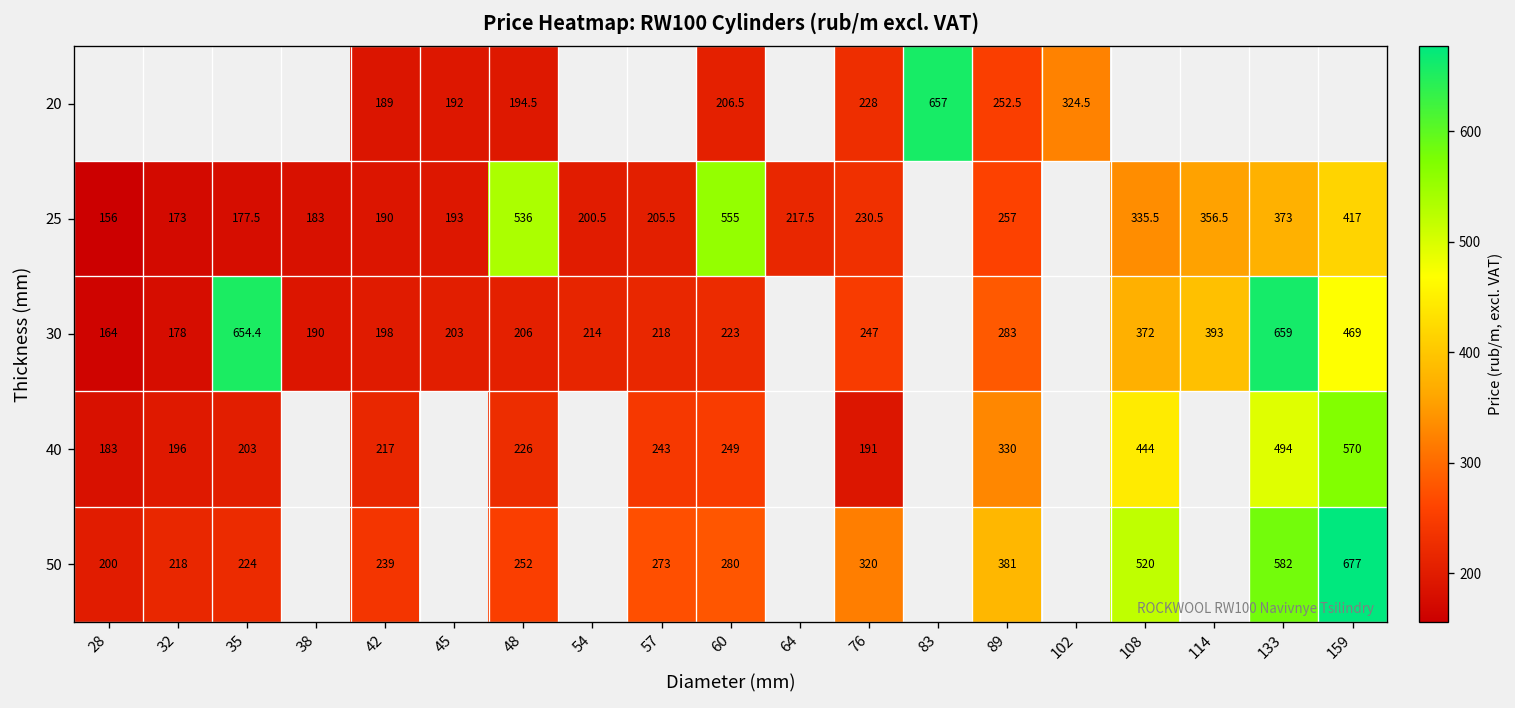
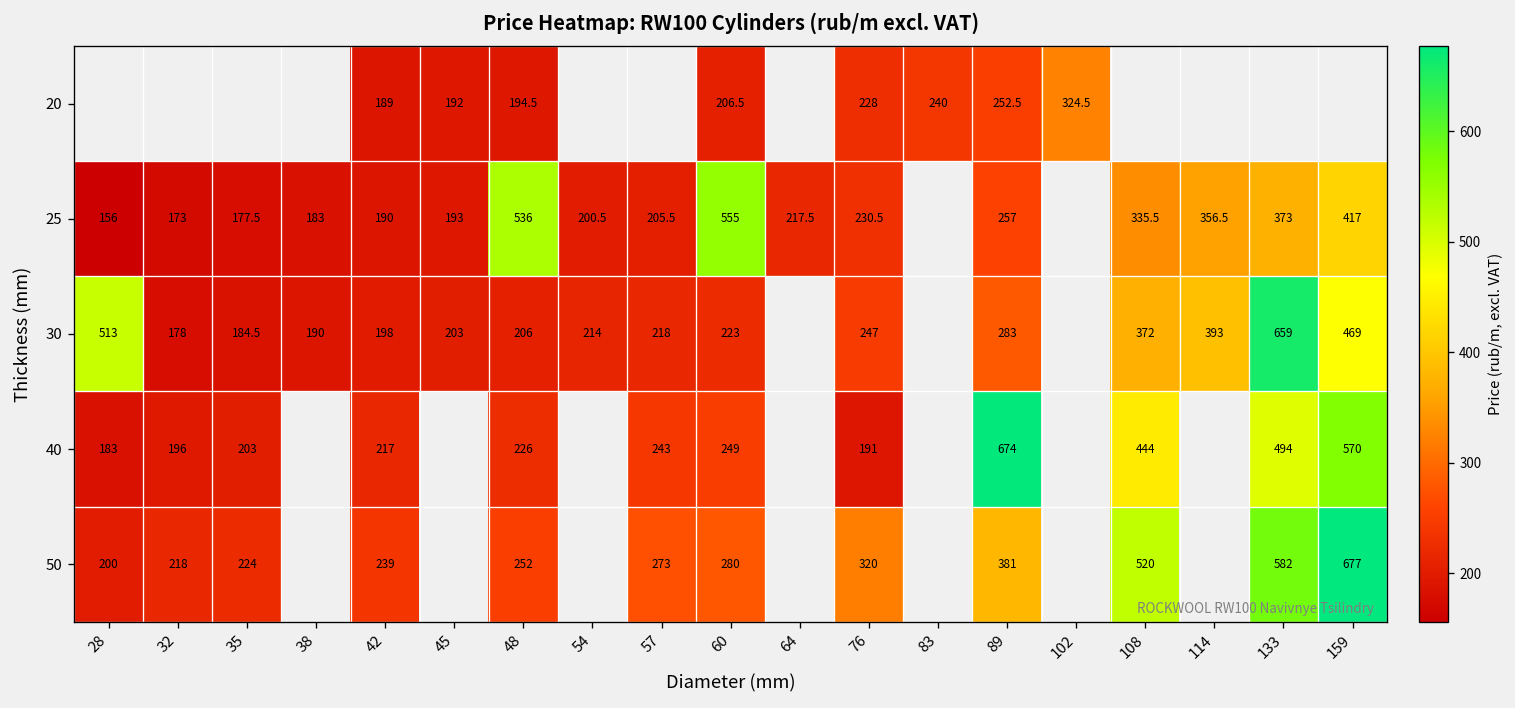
20, 83: 657 -> 240
30, 28: 164 -> 513
30, 35: 654.4 -> 184.5
40, 89: 330 -> 674
